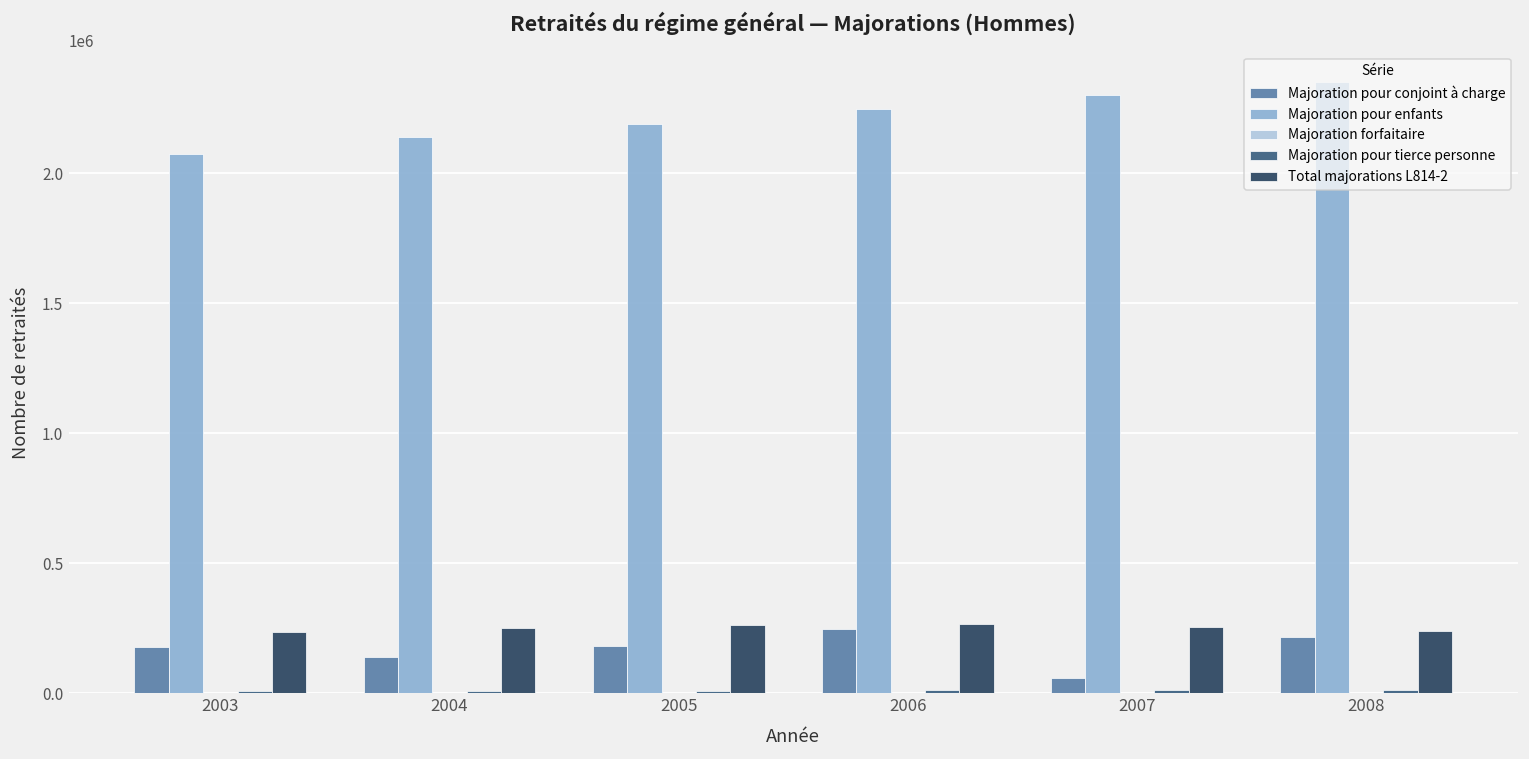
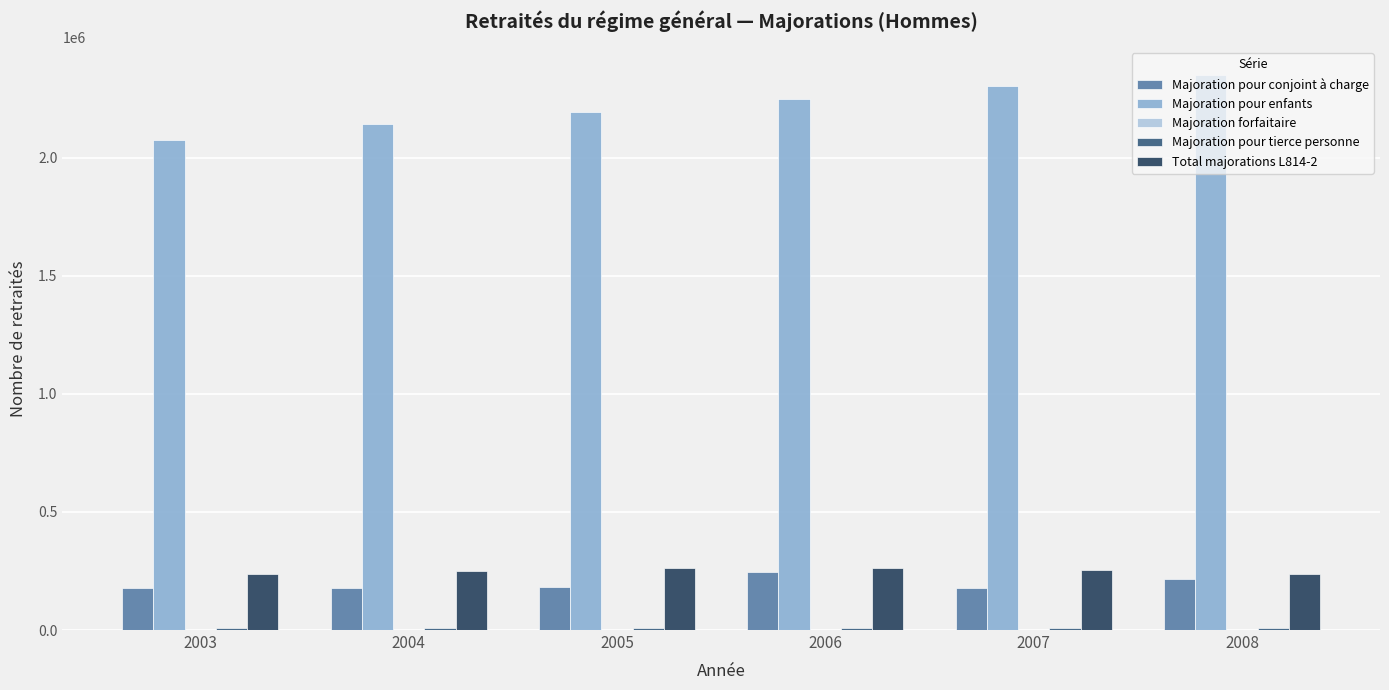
Majoration pour conjoint à charge, 2004: 140000 -> 180000
Majoration pour conjoint à charge, 2007: 60000 -> 180000
